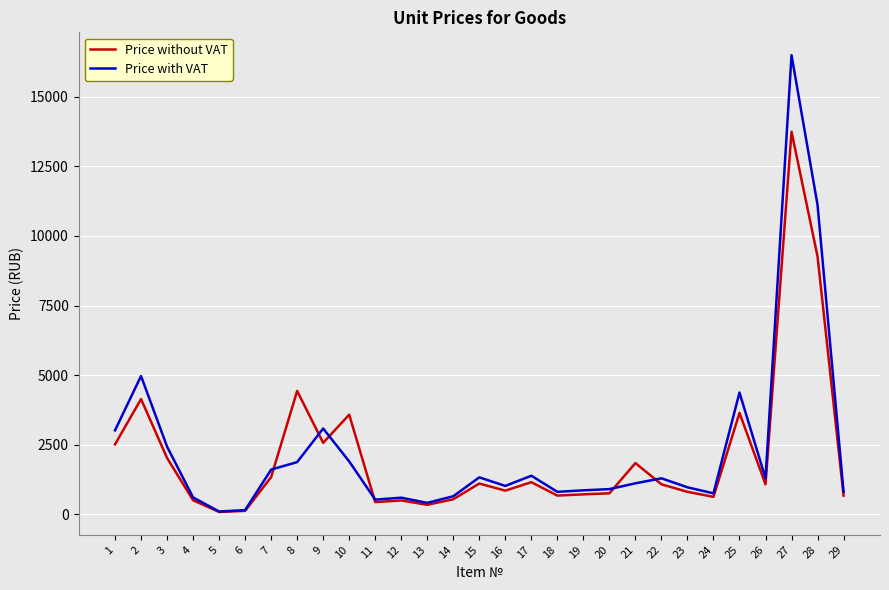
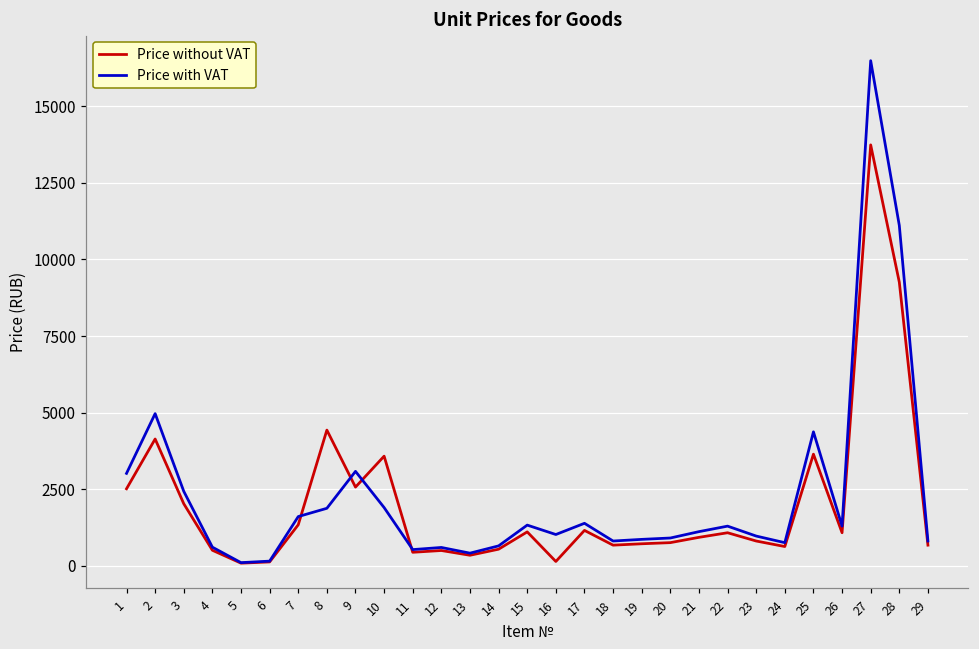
Price without VAT, 16: 900 -> 100
Price without VAT, 21: 1800 -> 900
